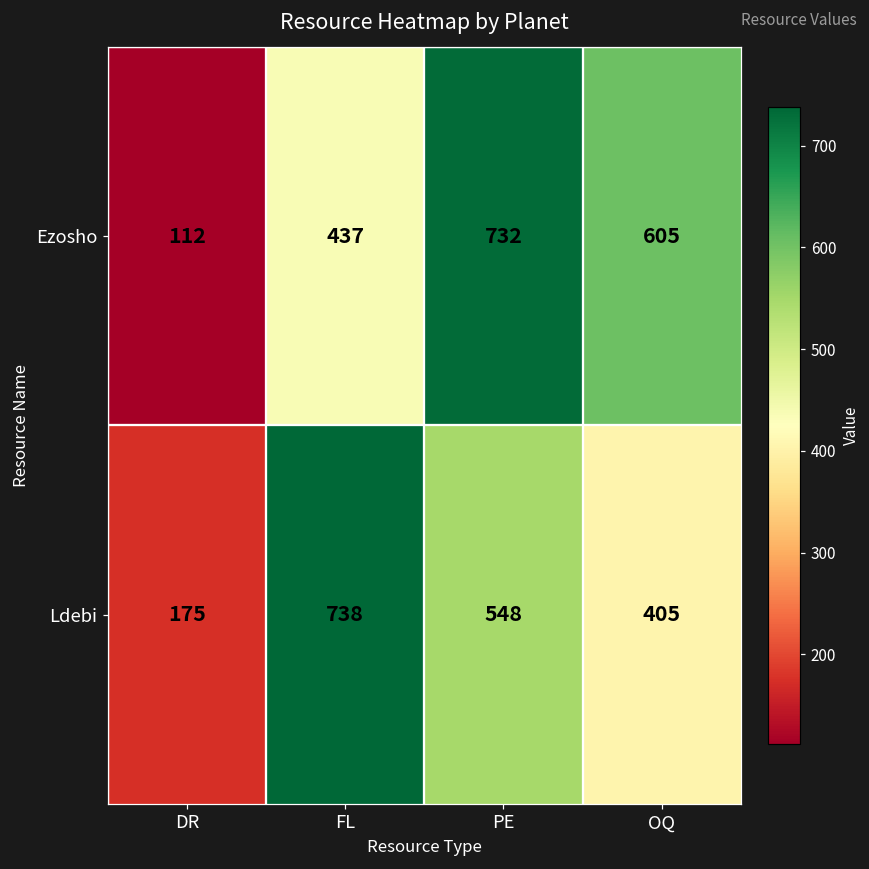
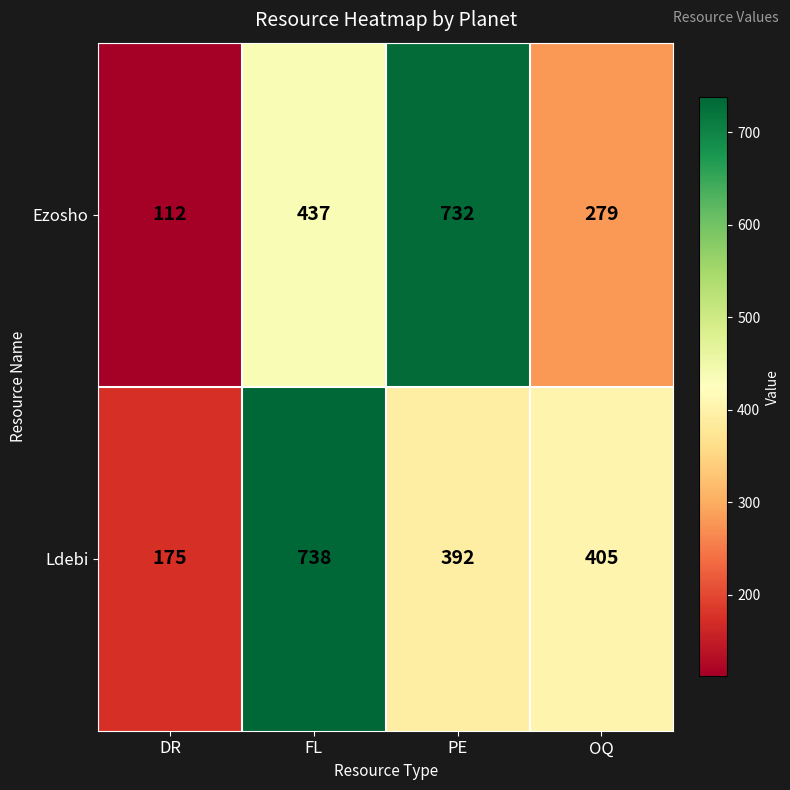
Ezosho, OQ: 605 -> 279
Ldebi, PE: 548 -> 392
